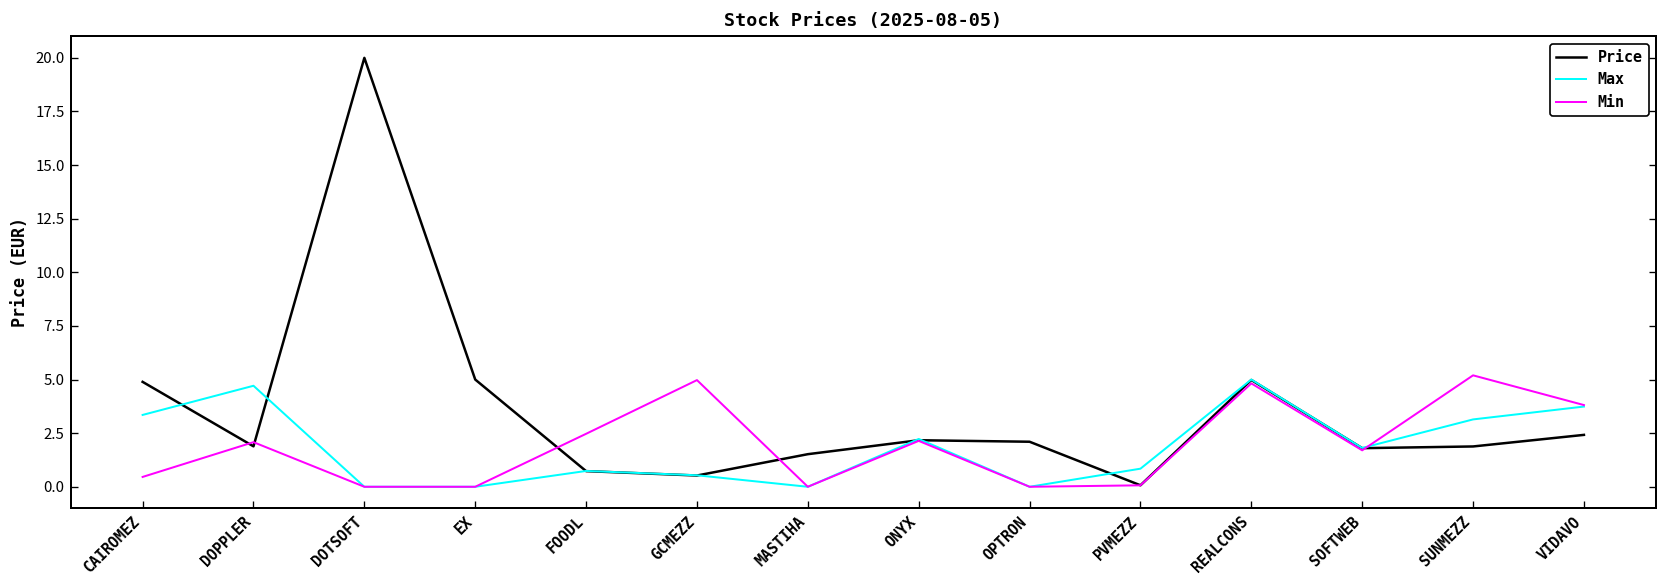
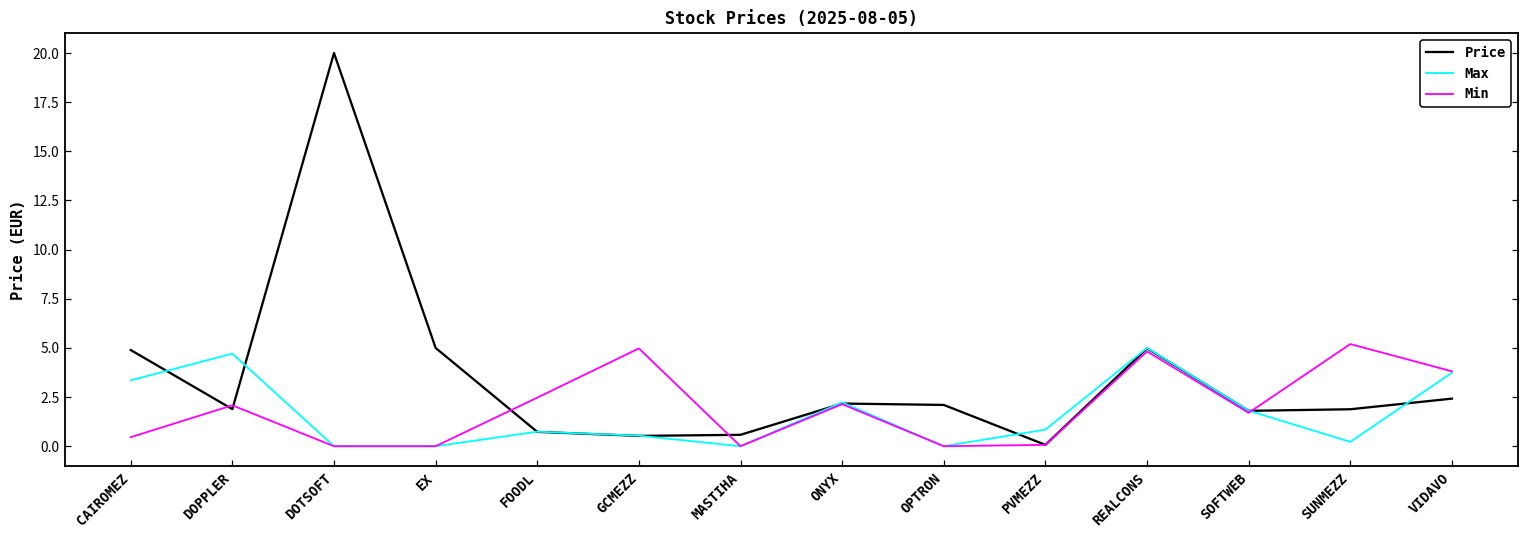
Price, MASTIHA: 1.5 -> 0.6
Max, SUNMEZZ: 3.1 -> 0.2
